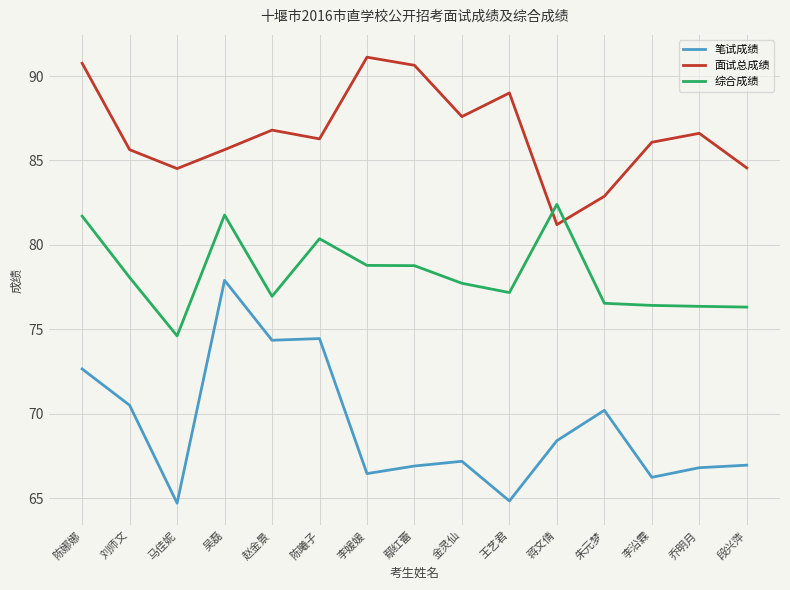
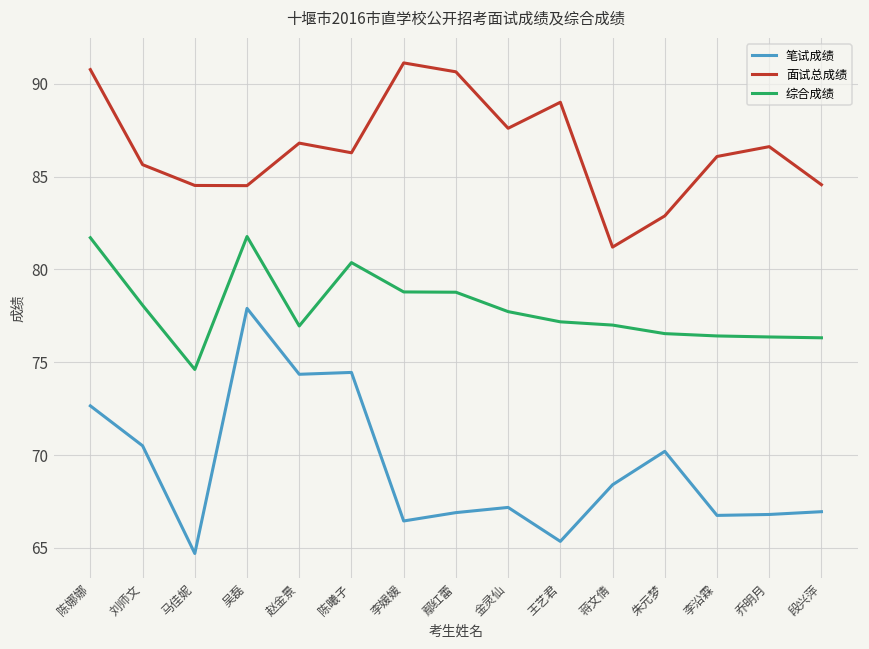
面试总成绩, 吴磊: 85.6 -> 84.5
笔试成绩, 王艺君: 64.8 -> 65.4
综合成绩, 蒋文倩: 82.4 -> 77.0
笔试成绩, 李沿霖: 66.2 -> 66.8
